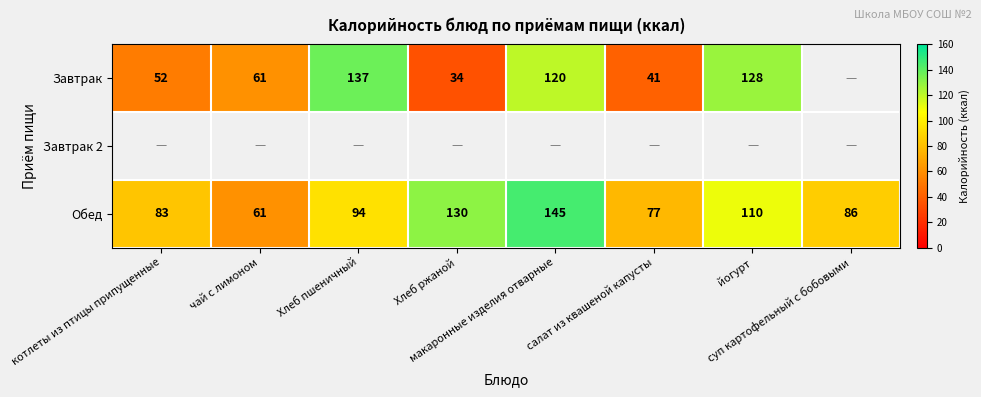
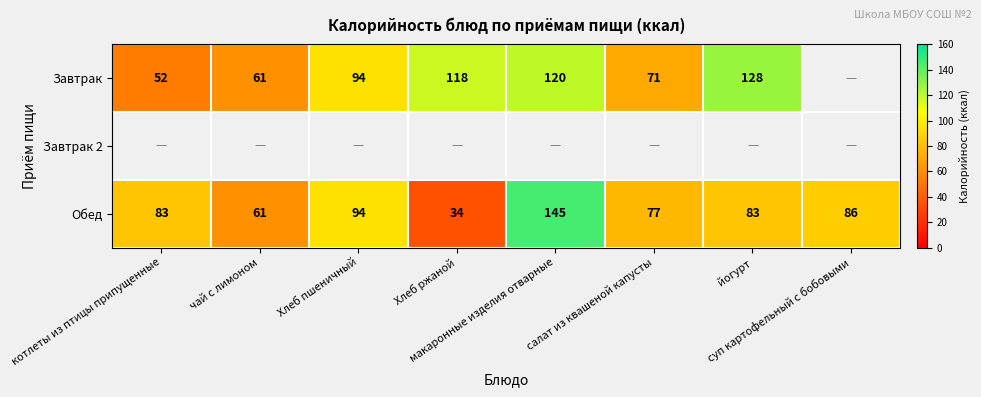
Завтрак, Хлеб пшеничный: 137 -> 94
Завтрак, Хлеб ржаной: 34 -> 118
Завтрак, салат из квашеной капусты: 41 -> 71
Обед, Хлеб ржаной: 130 -> 34
Обед, йогурт: 110 -> 83
